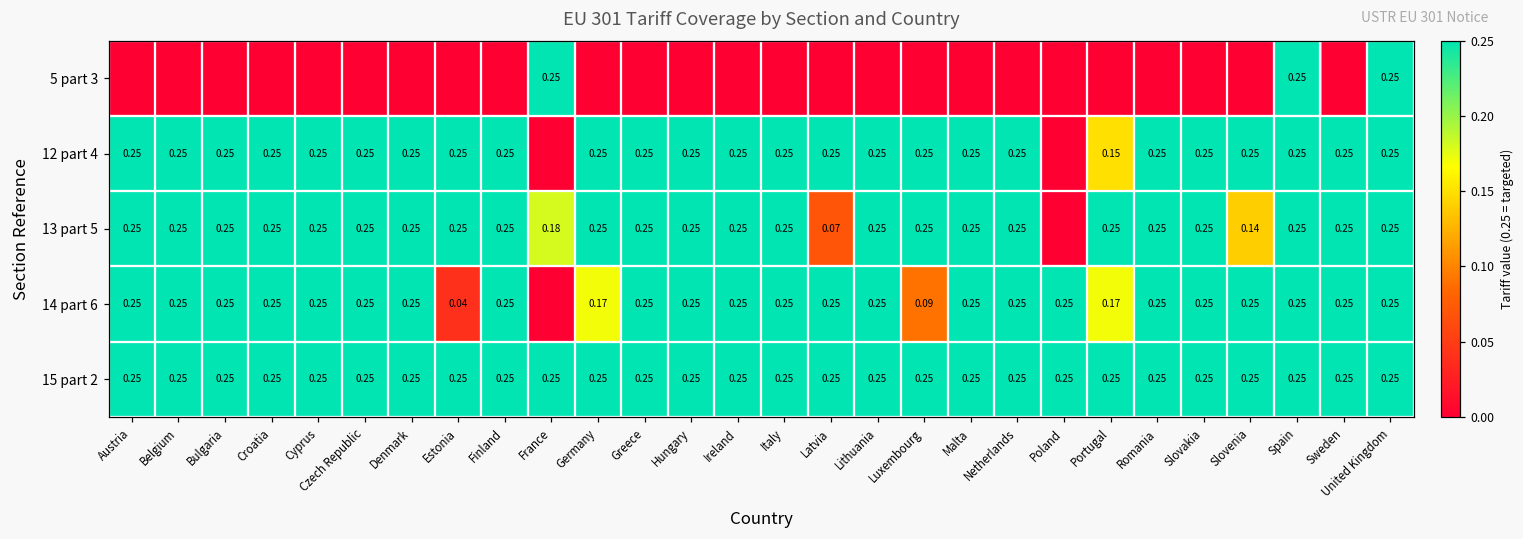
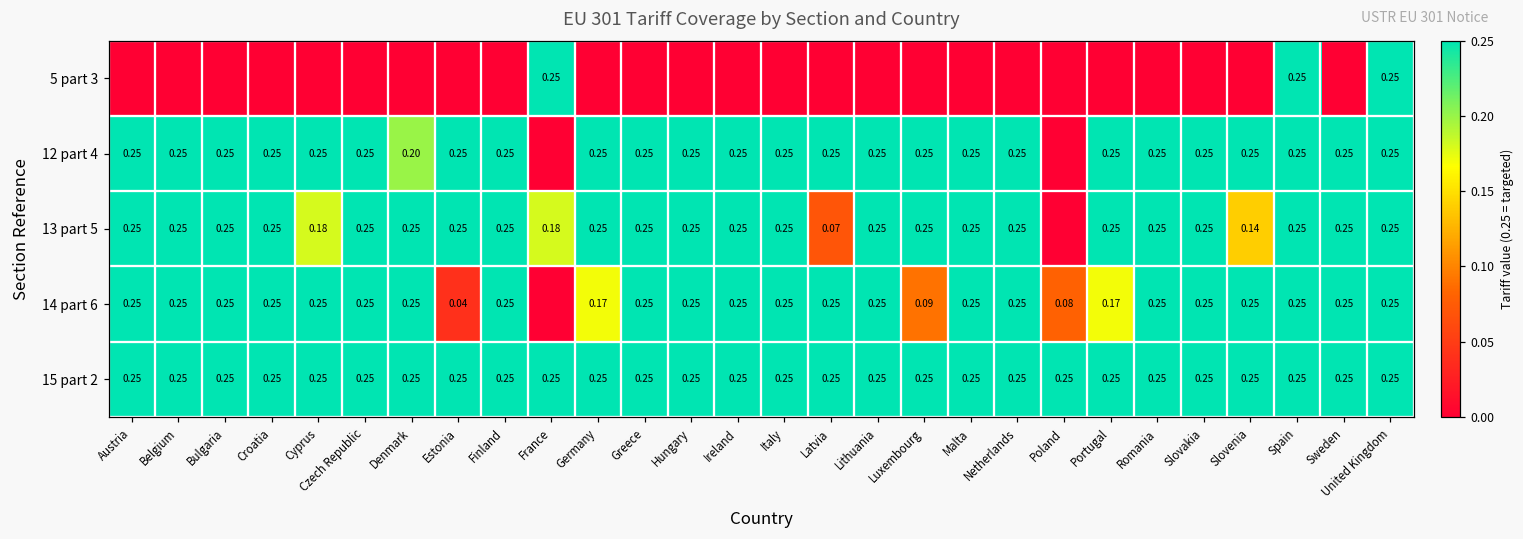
12 part 4, Denmark: 0.25 -> 0.20
12 part 4, Portugal: 0.15 -> 0.25
13 part 5, Cyprus: 0.25 -> 0.18
14 part 6, Poland: 0.25 -> 0.08
